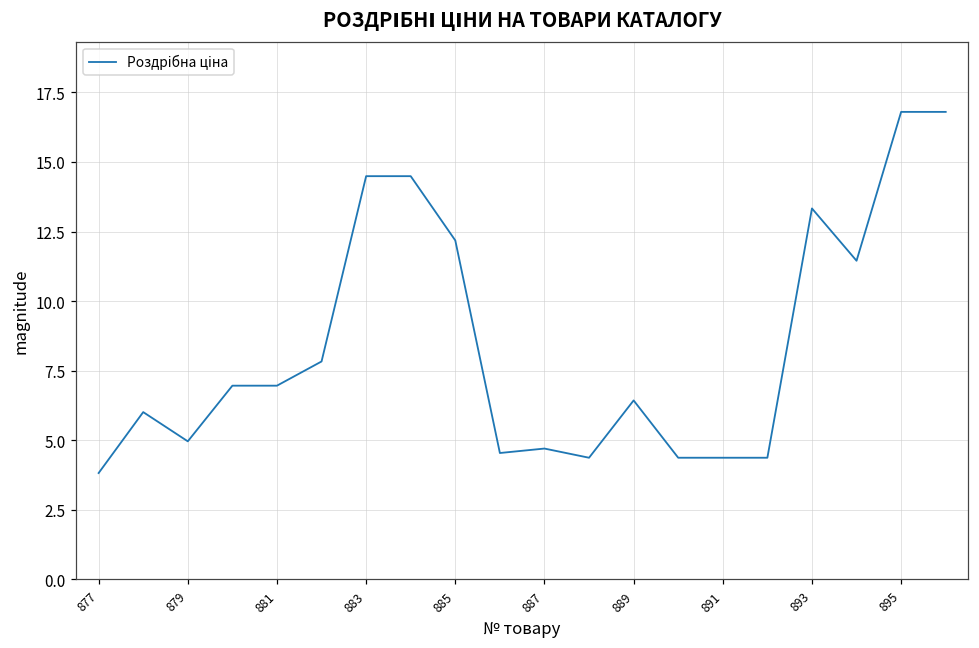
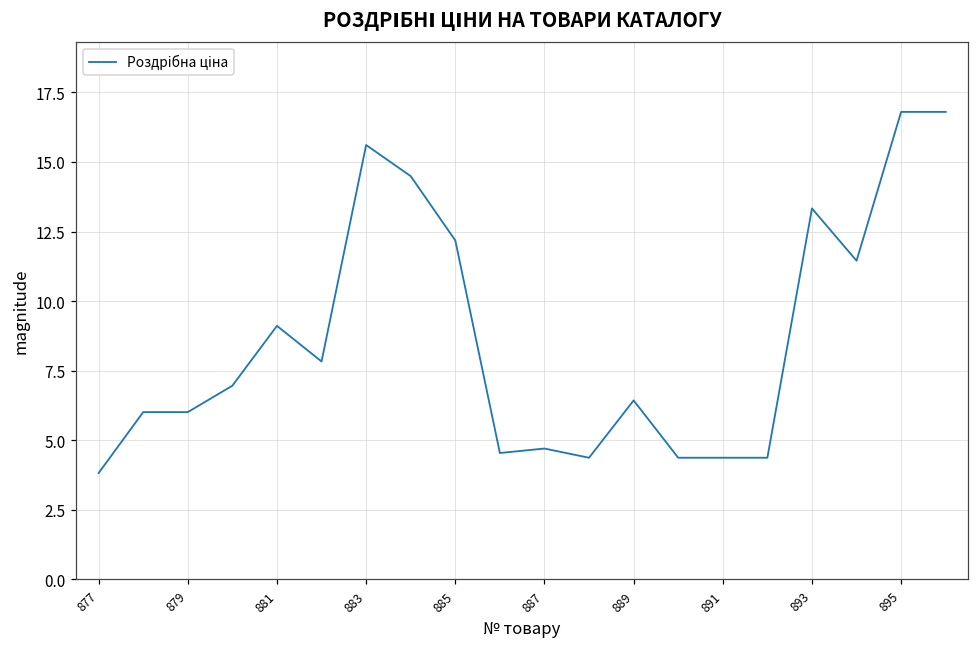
879: 5.0 -> 6.0
881: 7.0 -> 9.1
883: 14.5 -> 15.6
